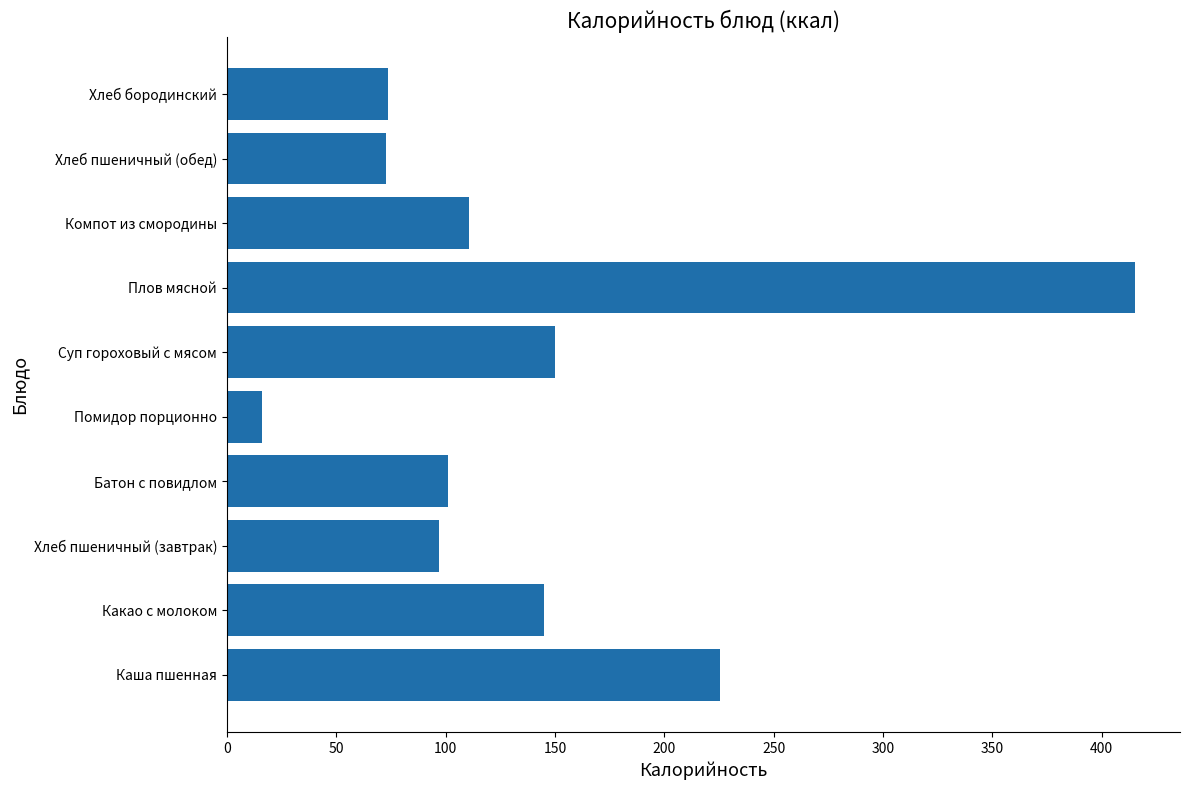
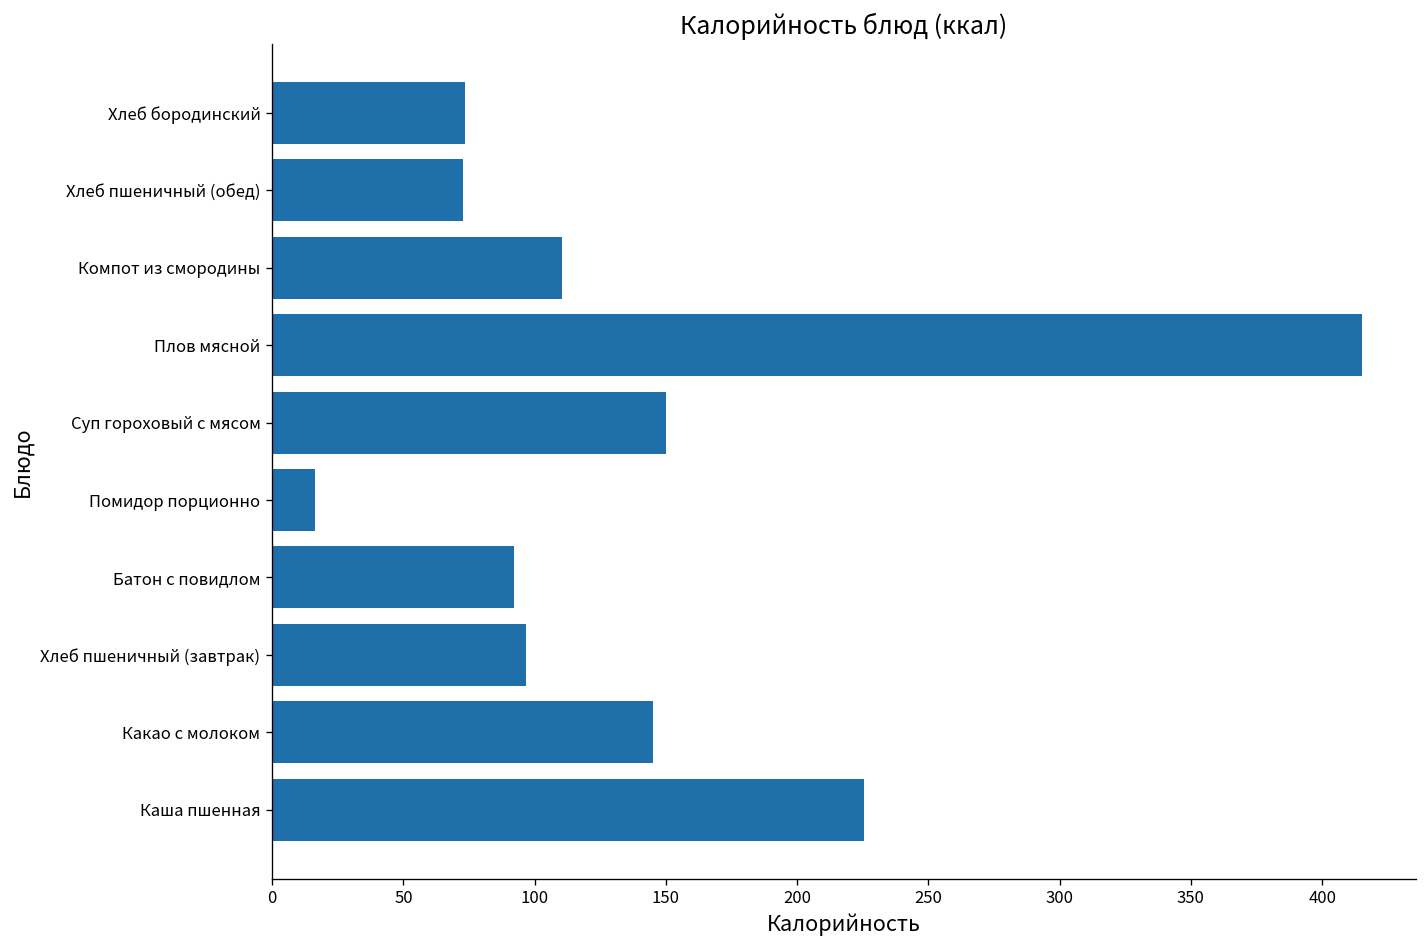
Батон с повидлом: 101 -> 92
